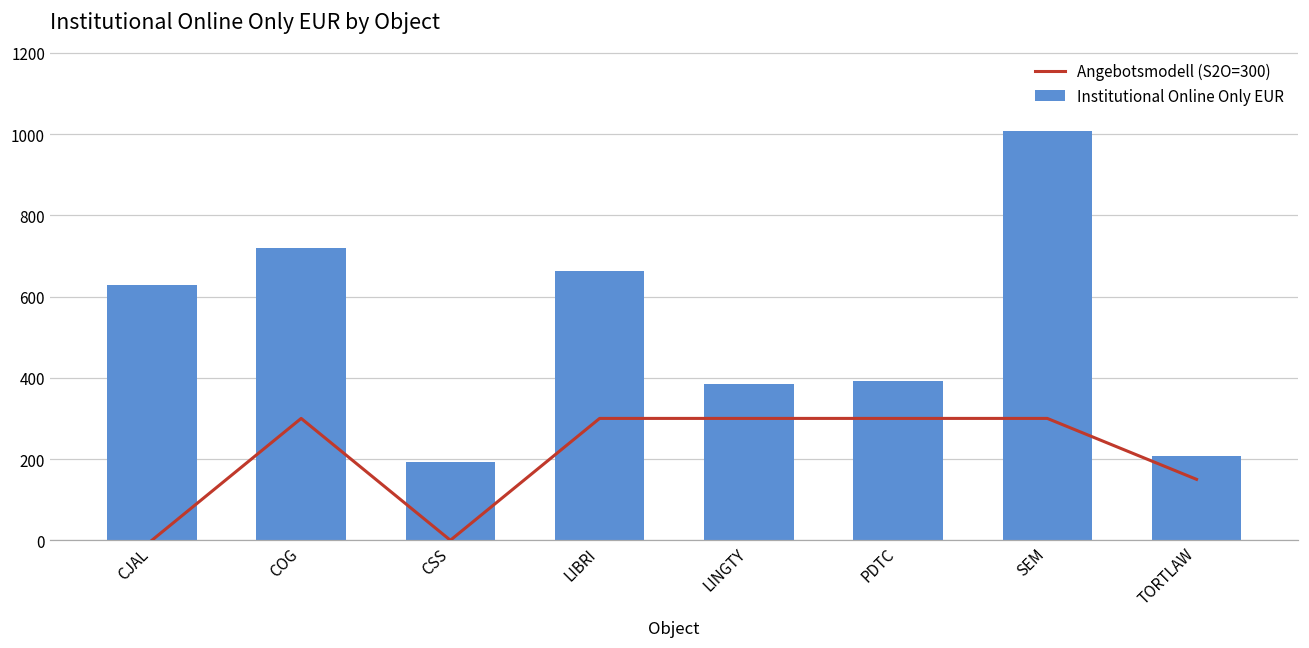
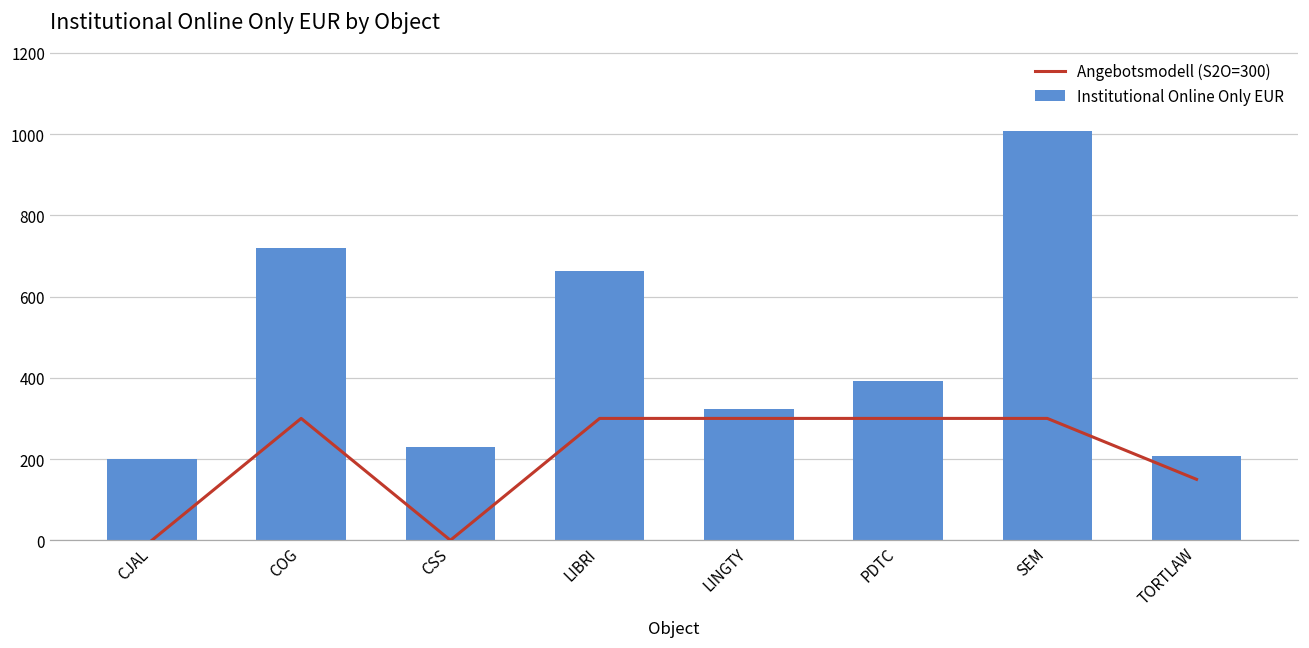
Institutional Online Only EUR, CJAL: 630 -> 200
Institutional Online Only EUR, CSS: 190 -> 230
Institutional Online Only EUR, LINGTY: 390 -> 320
